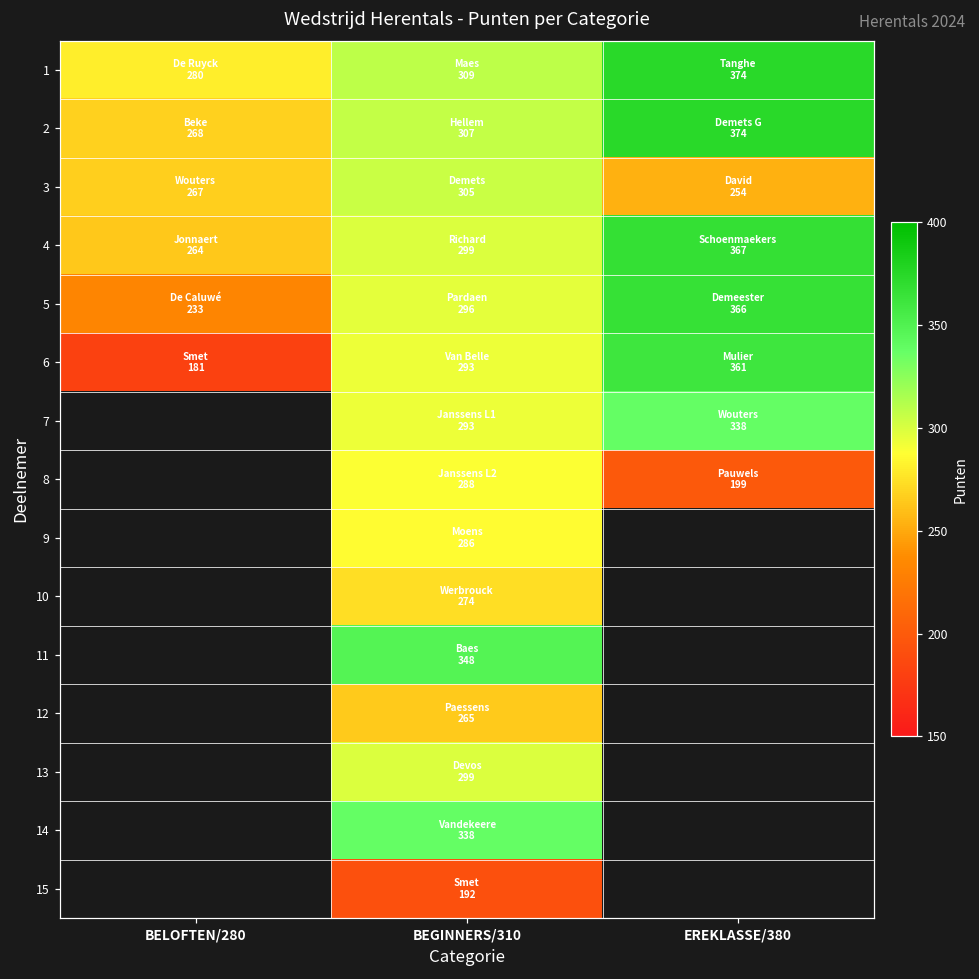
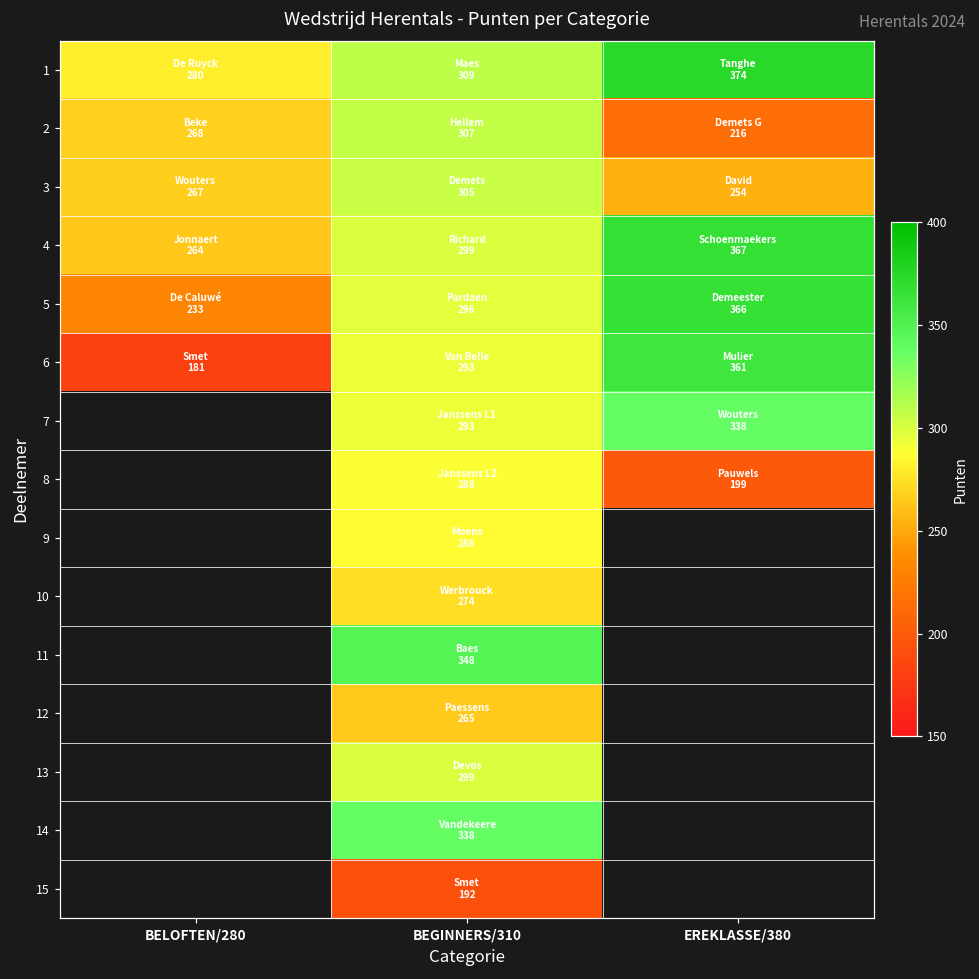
2, EREKLASSE/380: 374 -> 216
